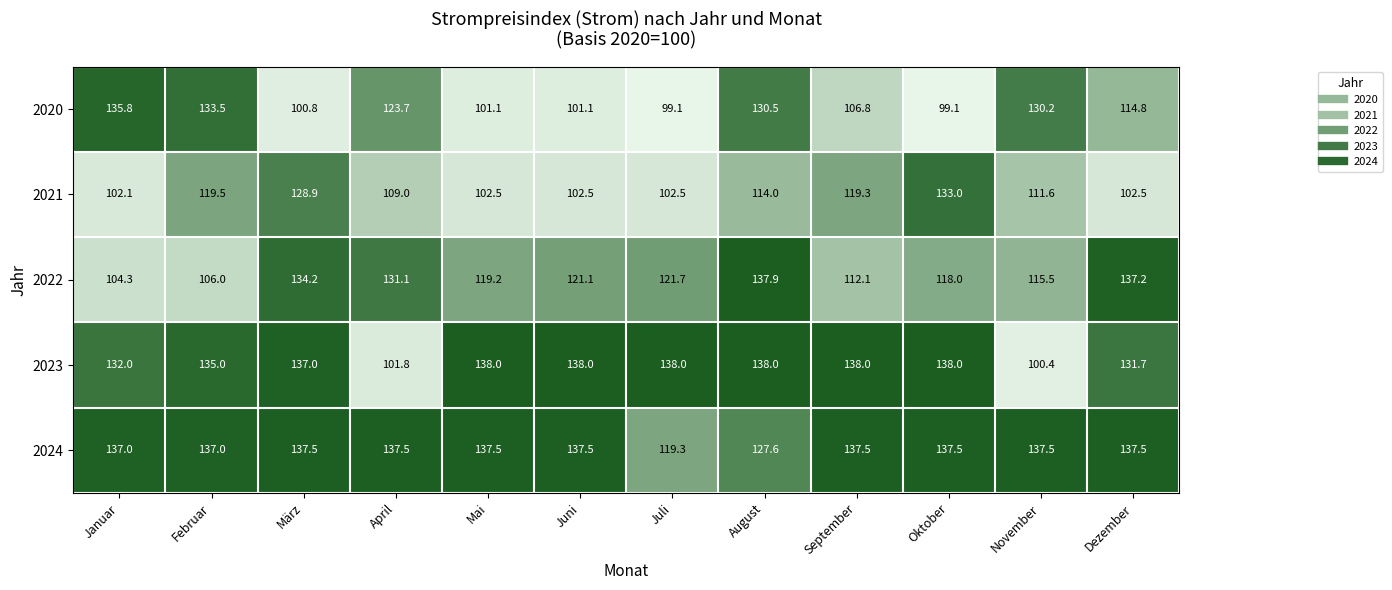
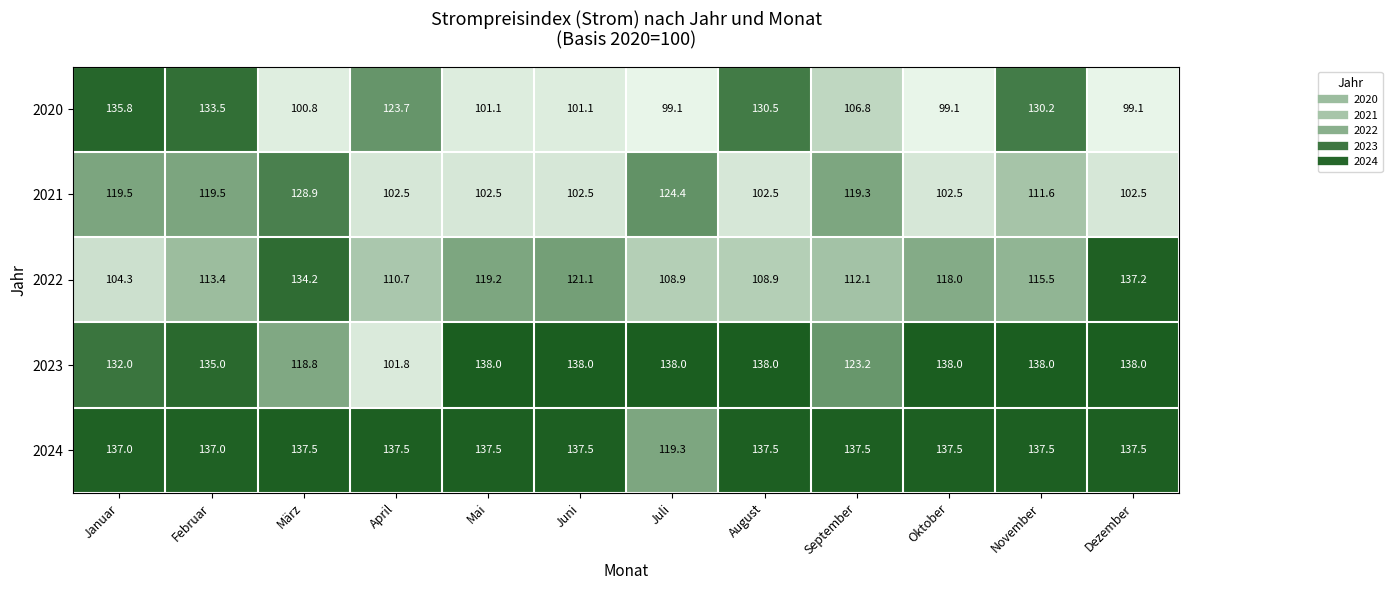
2020, Dezember: 114.8 -> 99.1
2021, Januar: 102.1 -> 119.5
2021, April: 109.0 -> 102.5
2021, Juli: 102.5 -> 124.4
2021, August: 114.0 -> 102.5
2021, Oktober: 133.0 -> 102.5
2022, Februar: 106.0 -> 113.4
2022, April: 131.1 -> 110.7
2022, Juli: 121.7 -> 108.9
2022, August: 137.9 -> 108.9
2023, März: 137.0 -> 118.8
2023, September: 138.0 -> 123.2
2023, November: 100.4 -> 138.0
2023, Dezember: 131.7 -> 138.0
2024, August: 127.6 -> 137.5
